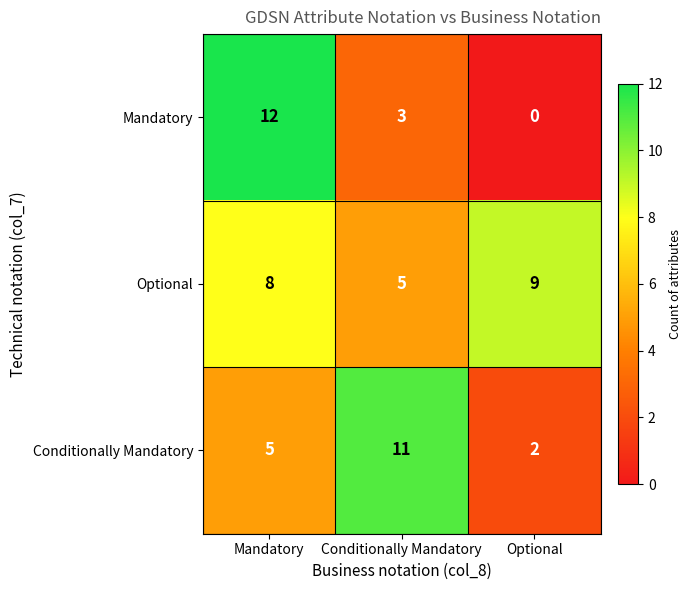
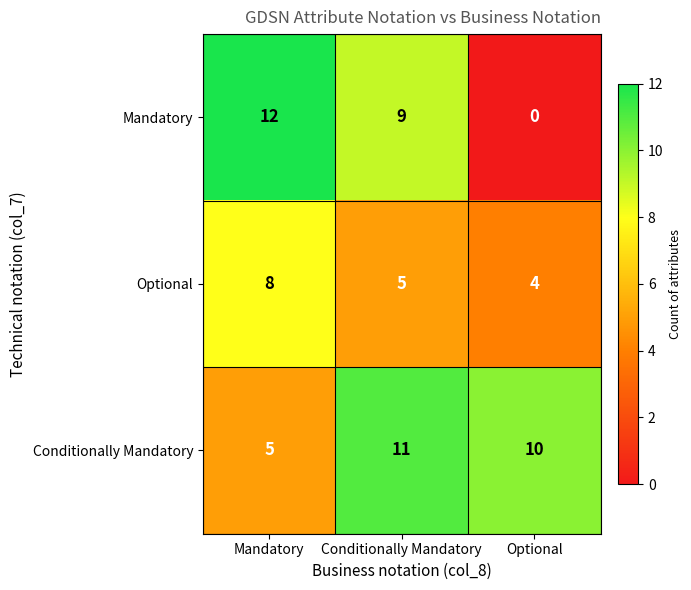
Mandatory, Conditionally Mandatory: 3 -> 9
Optional, Optional: 9 -> 4
Conditionally Mandatory, Optional: 2 -> 10
